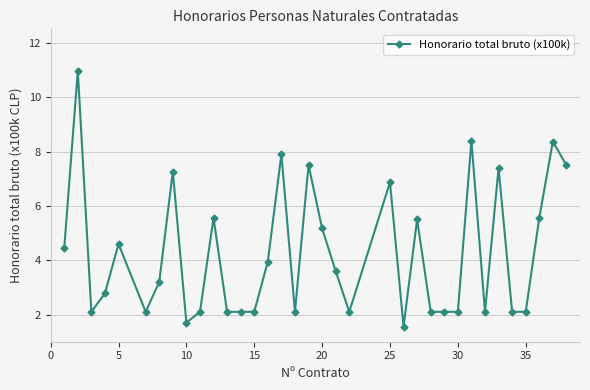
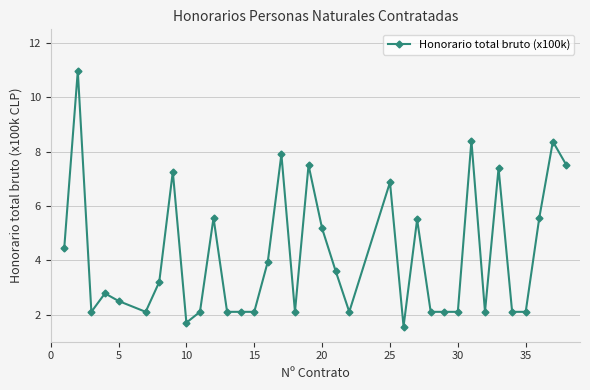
5: 4.6 -> 2.5
